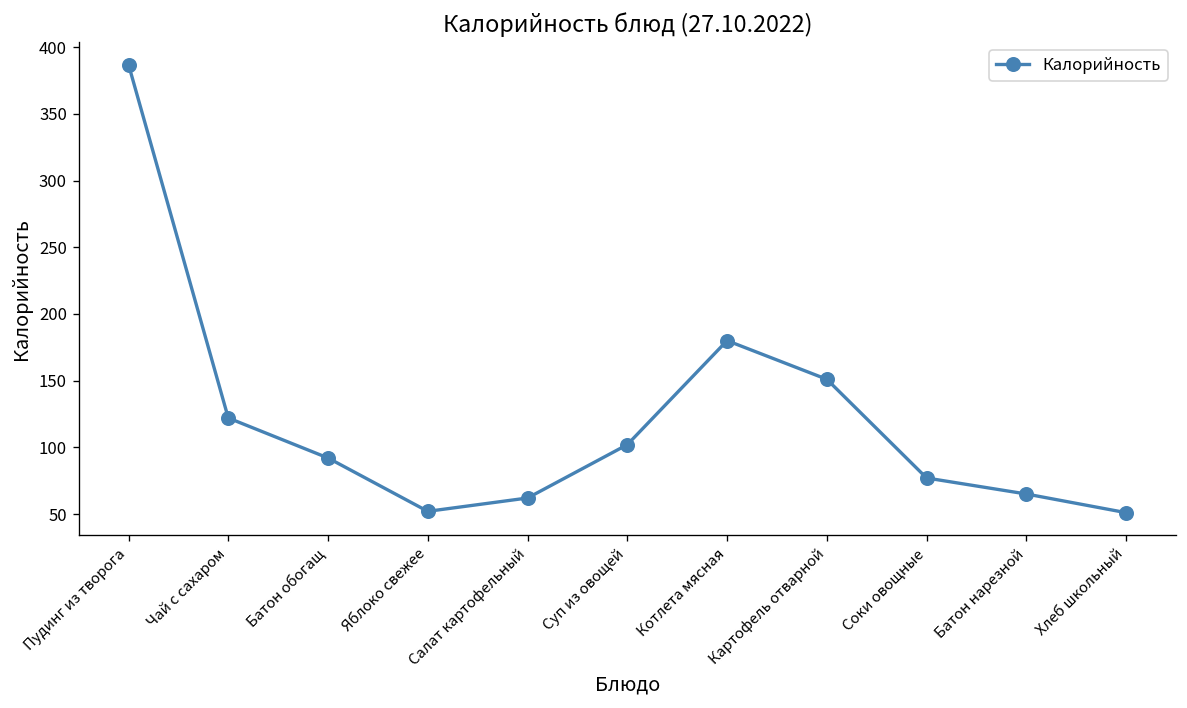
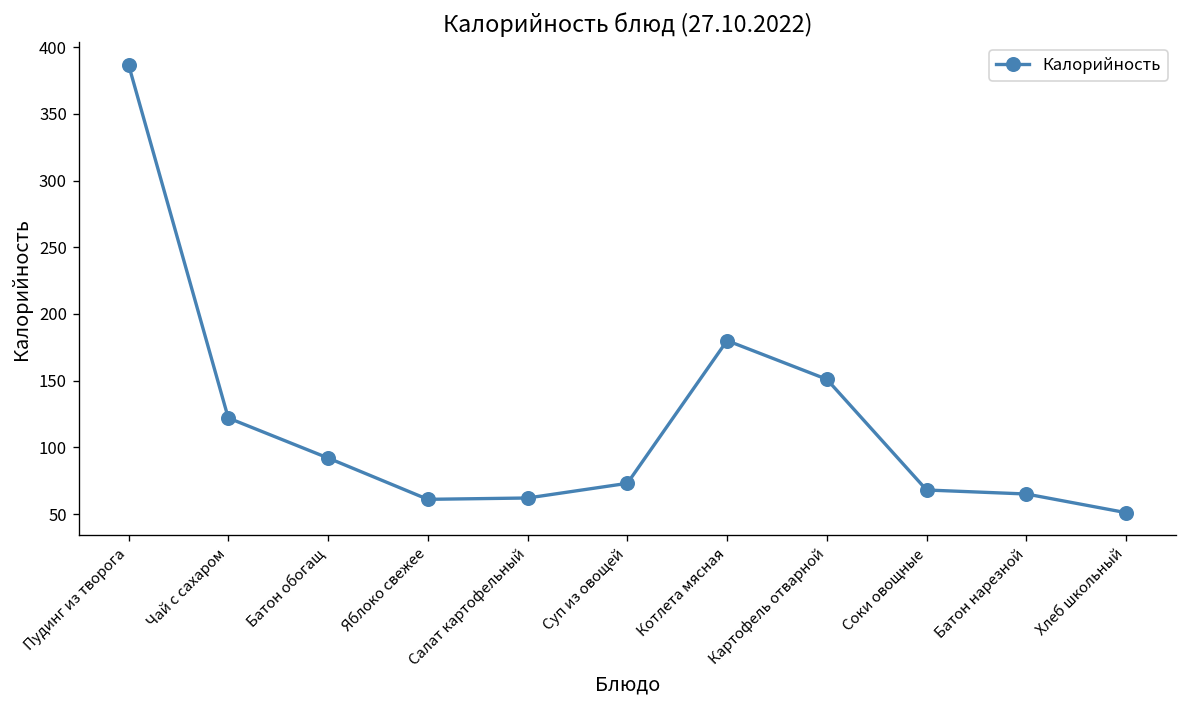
Яблоко свежее: 52 -> 61
Суп из овощей: 102 -> 73
Соки овощные: 77 -> 68
